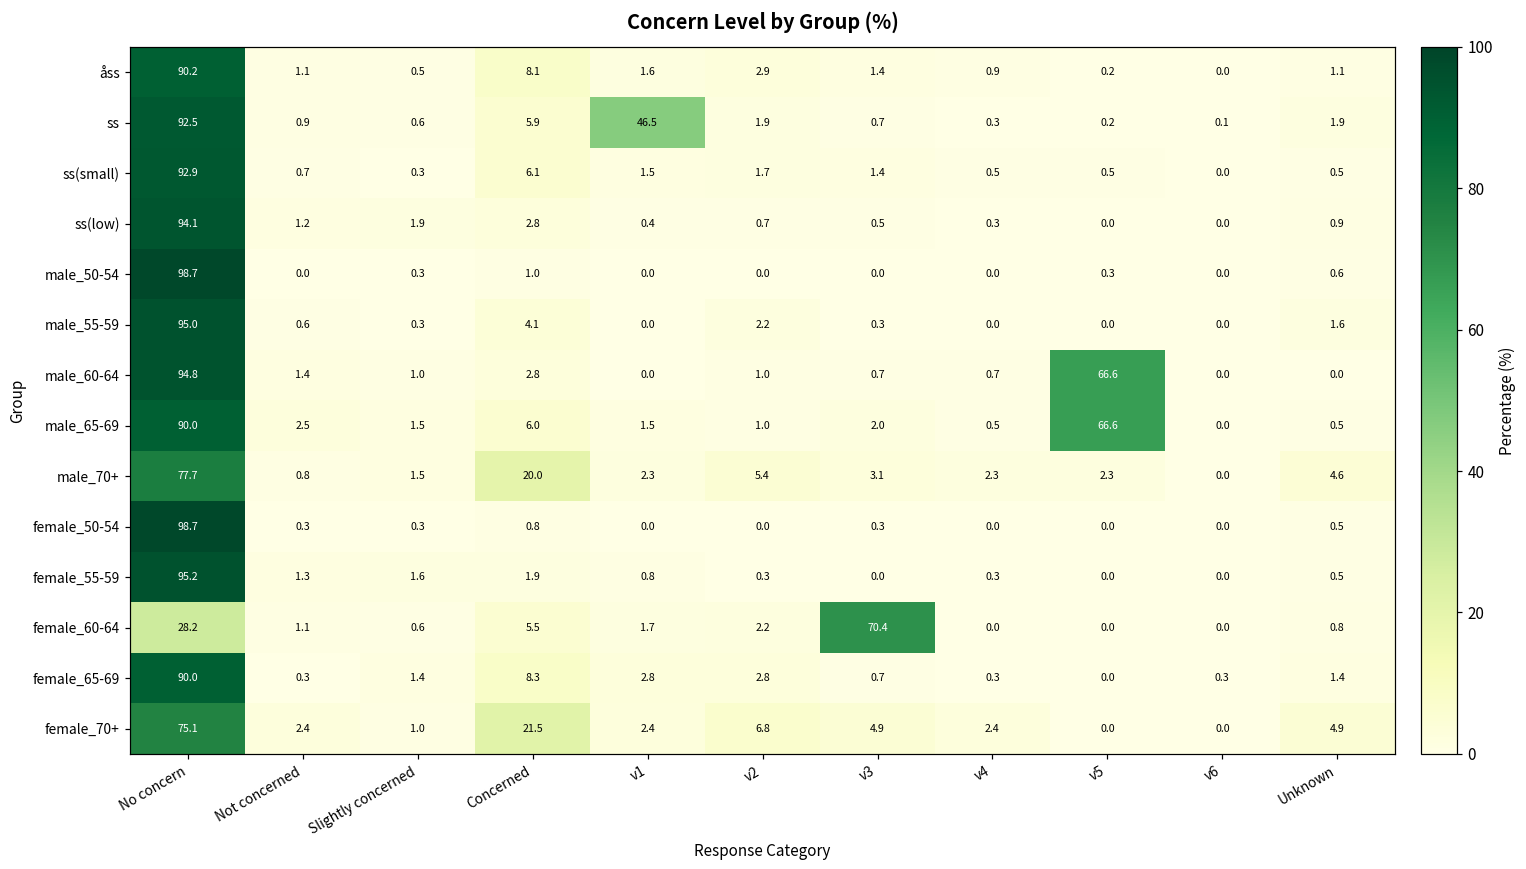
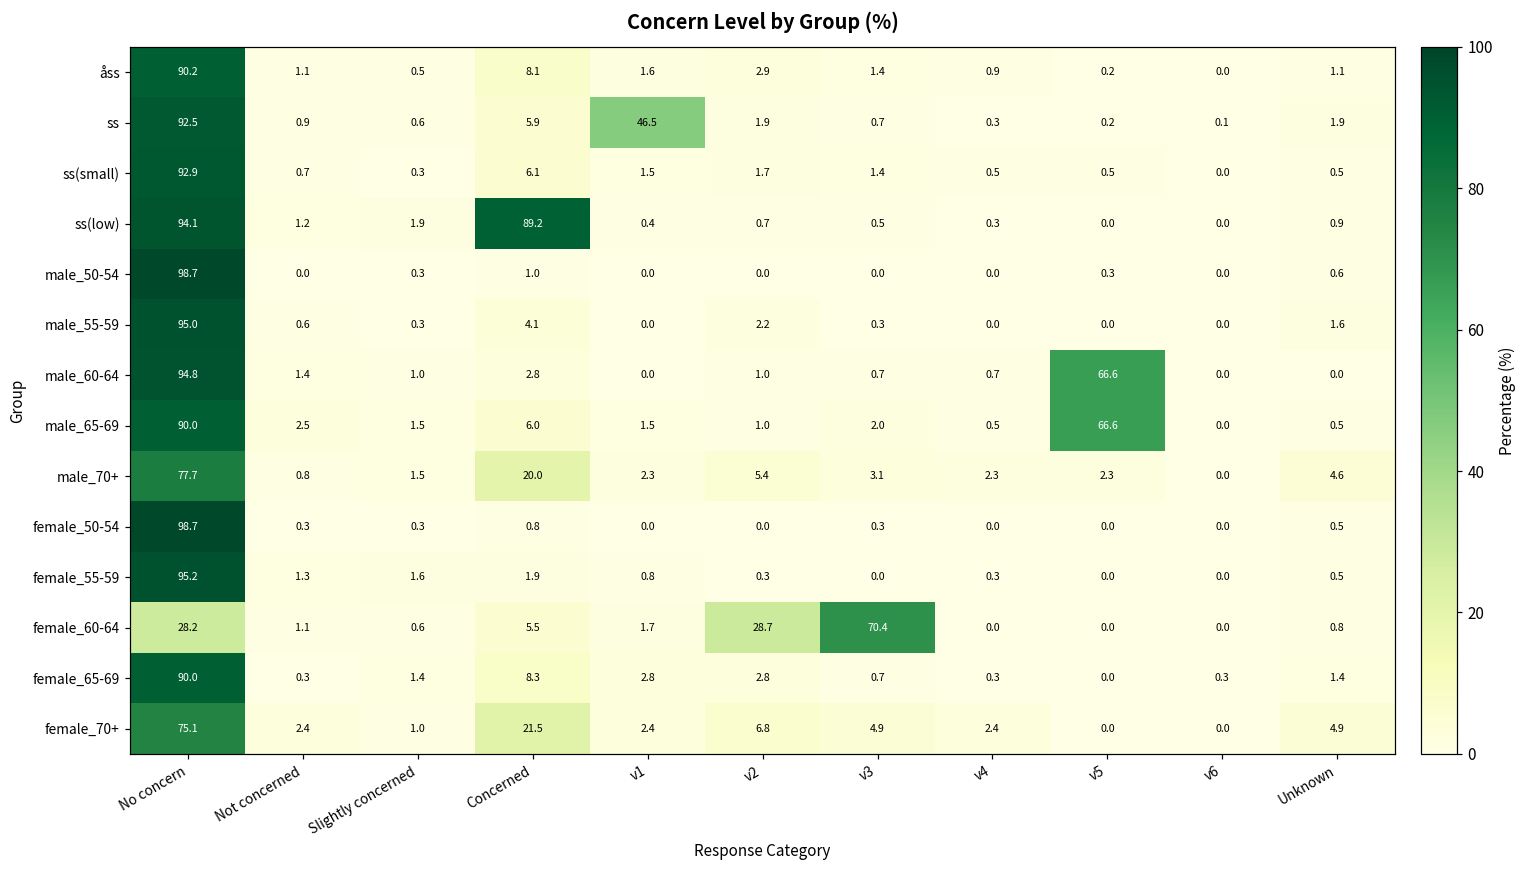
ss(low), Concerned: 2.8 -> 89.2
female_60-64, v2: 2.2 -> 28.7
